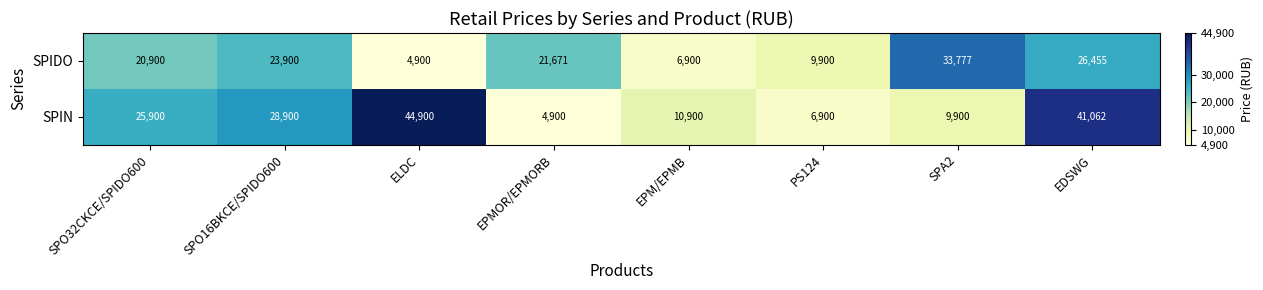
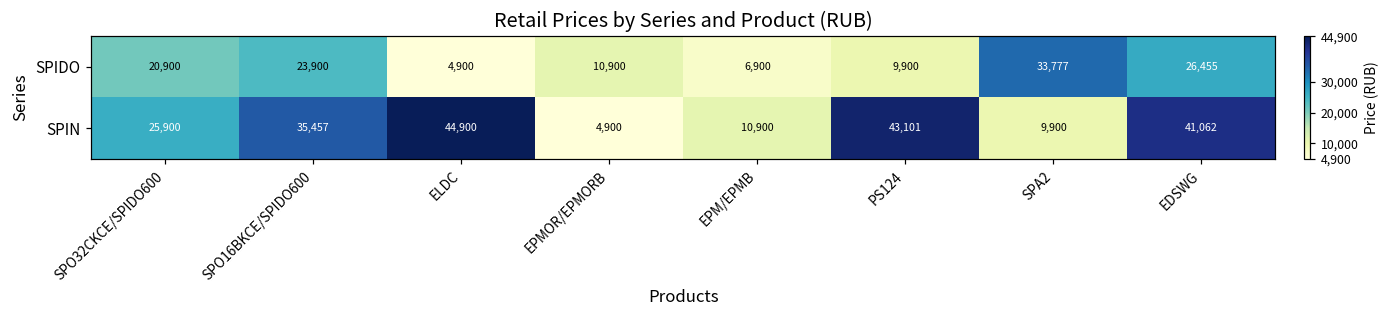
SPIDO, EPMOR/EPMORB: 21,671 -> 10,900
SPIN, SPO16BKCE/SPIDO600: 28,900 -> 35,457
SPIN, PS124: 6,900 -> 43,101
